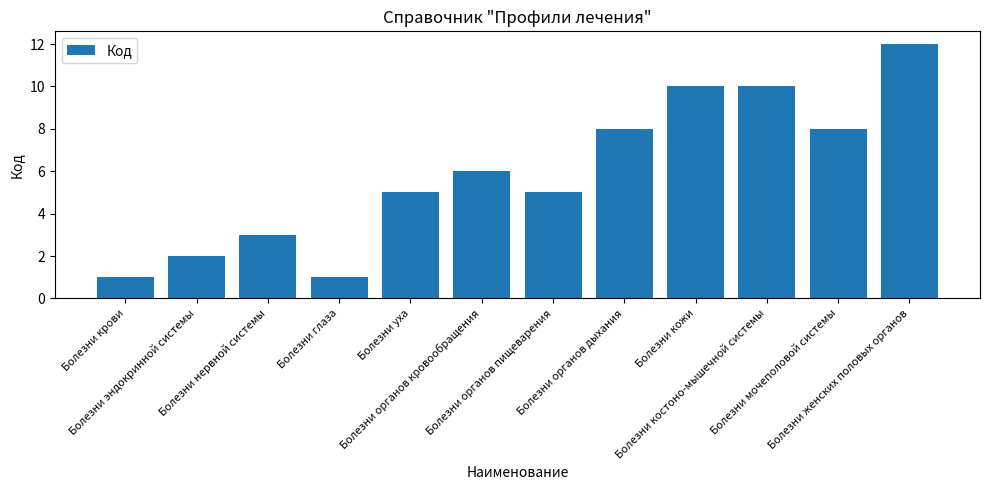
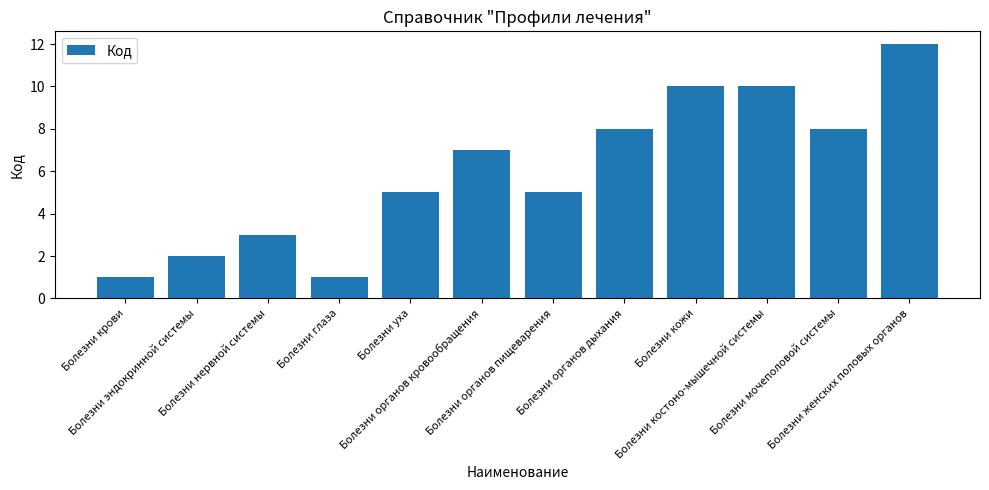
Болезни органов кровообращения: 6 -> 7
